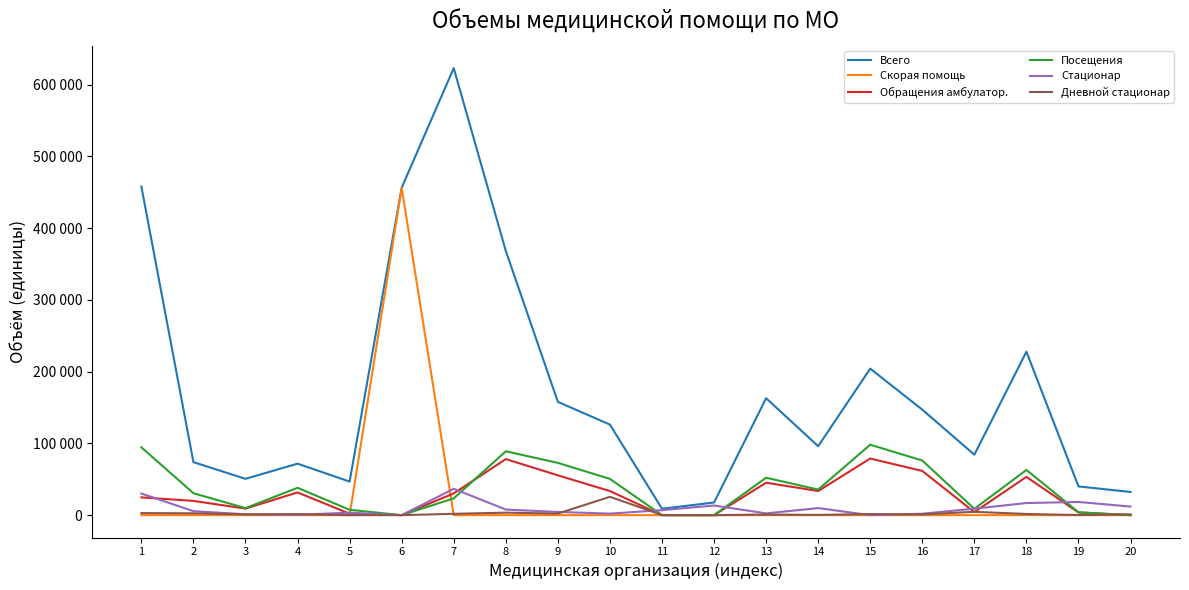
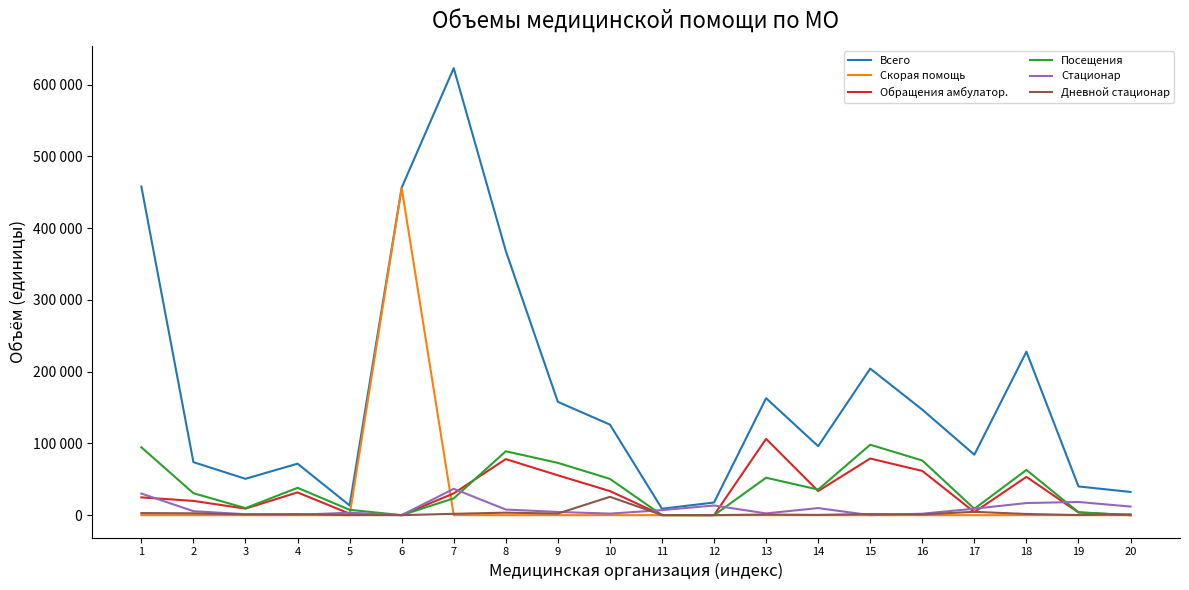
Всего, 5: 50000 -> 10000
Обращения амбулатор., 13: 50000 -> 110000
